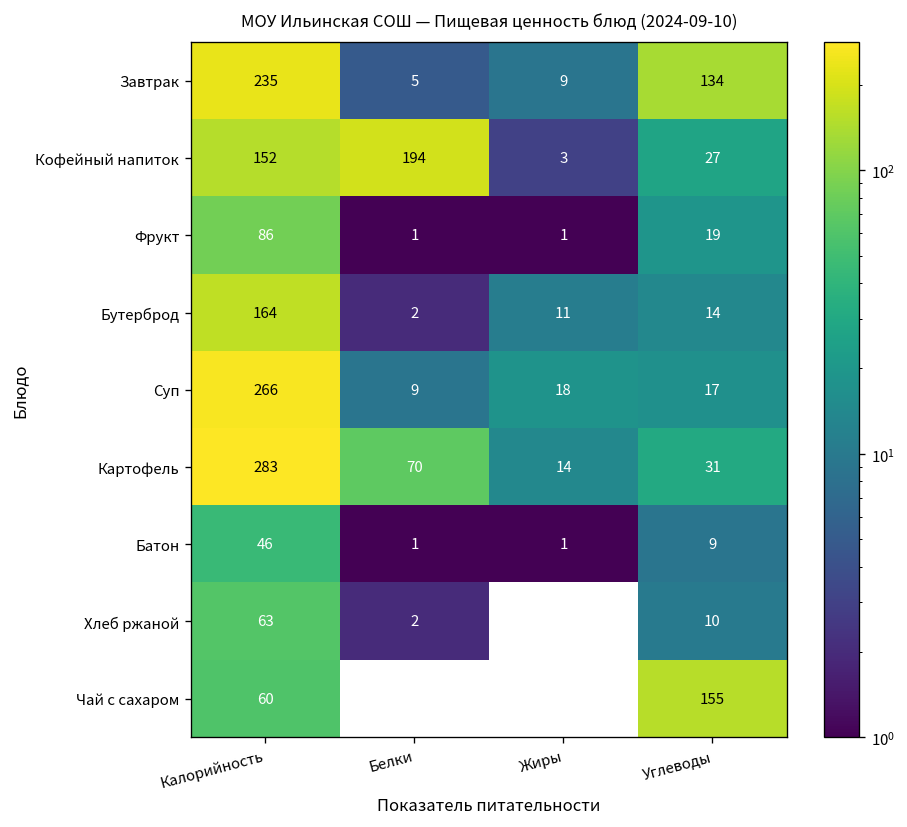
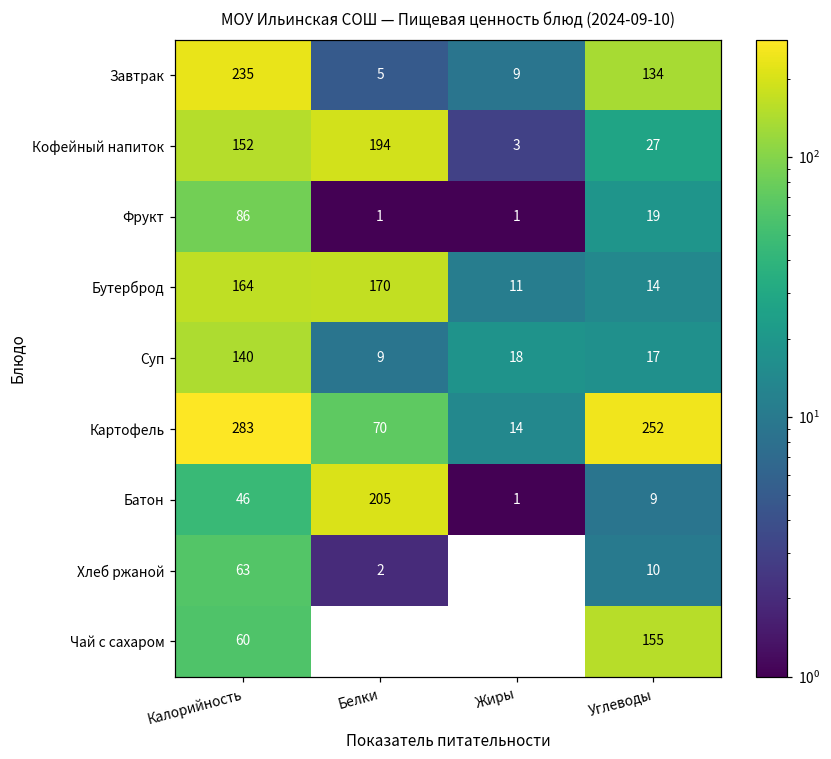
Бутерброд, Белки: 2 -> 170
Суп, Калорийность: 266 -> 140
Картофель, Углеводы: 31 -> 252
Батон, Белки: 1 -> 205
